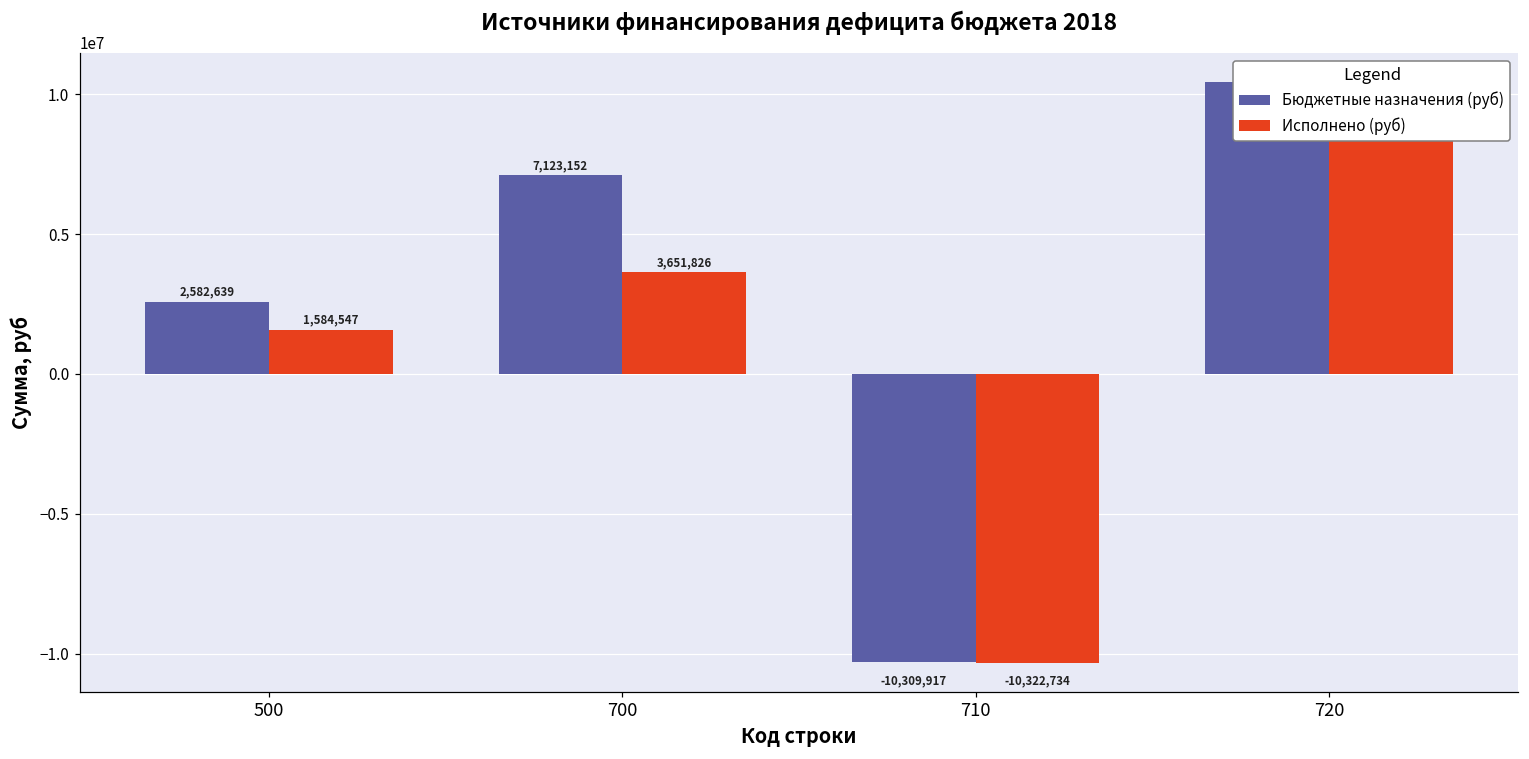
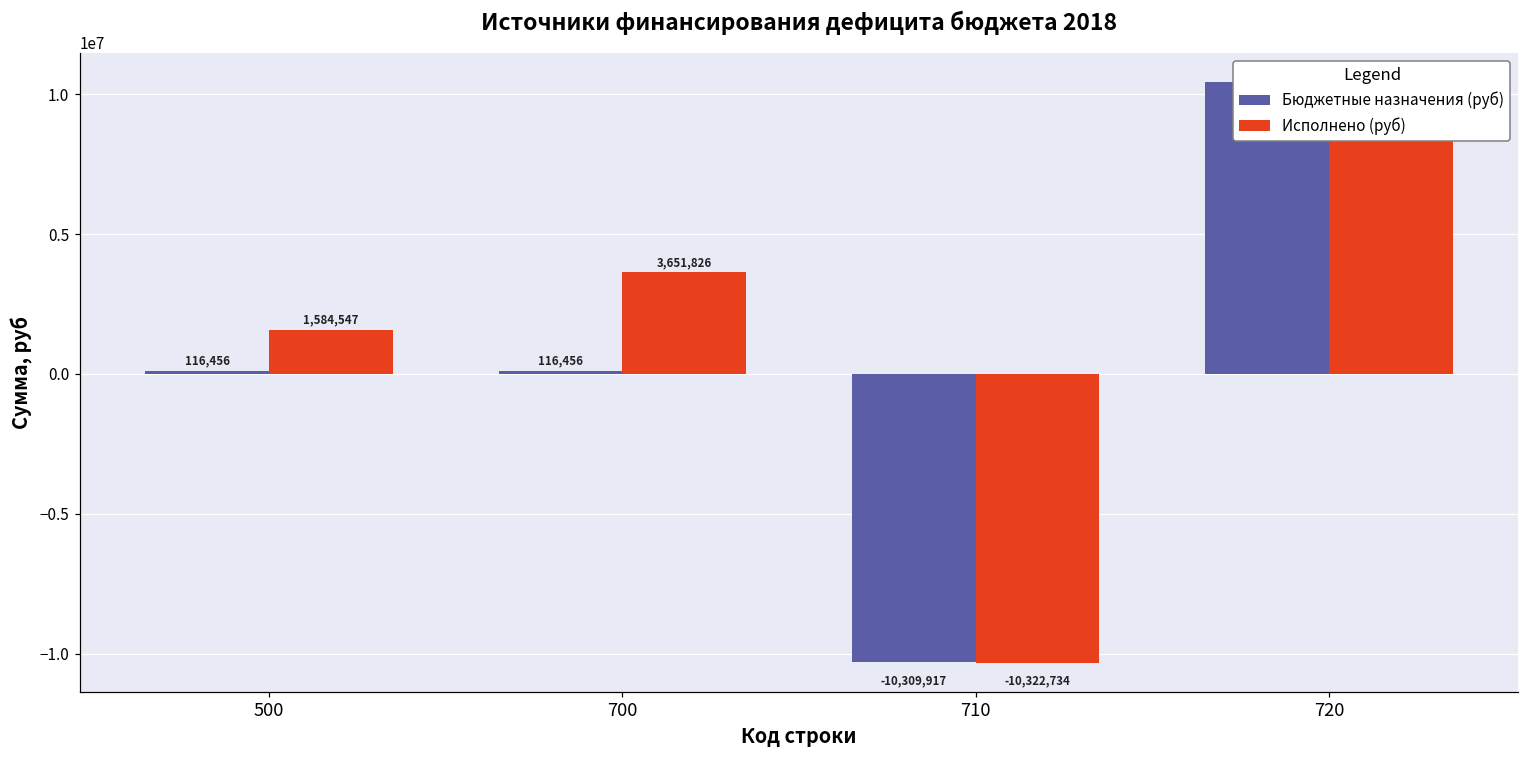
Бюджетные назначения (руб), 500: 2,582,639 -> 116,456
Бюджетные назначения (руб), 700: 7,123,152 -> 116,456
